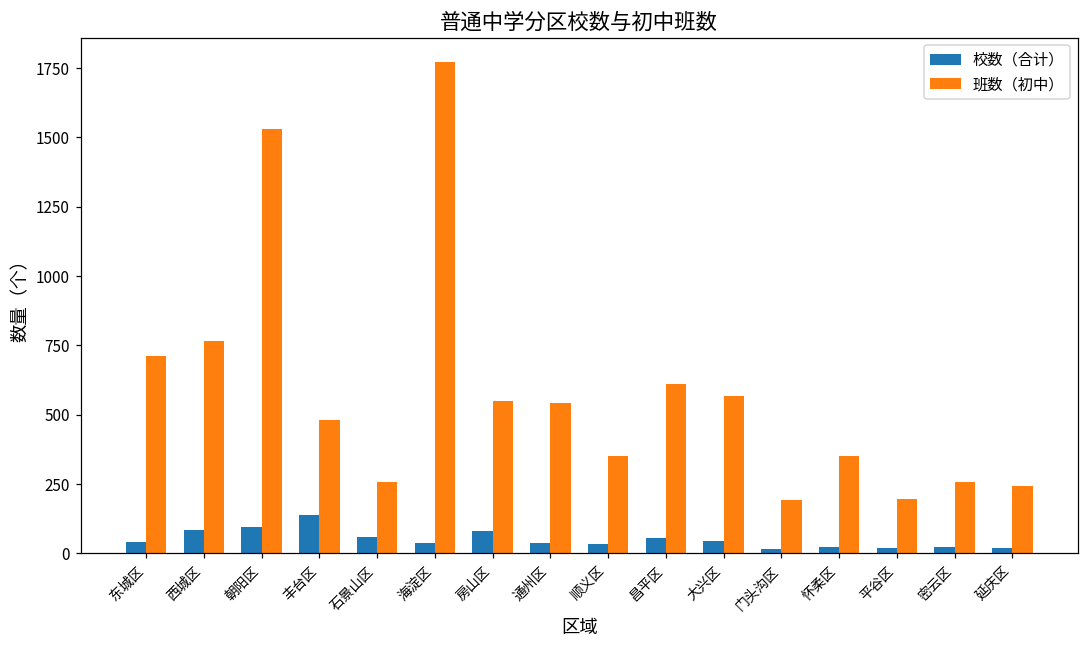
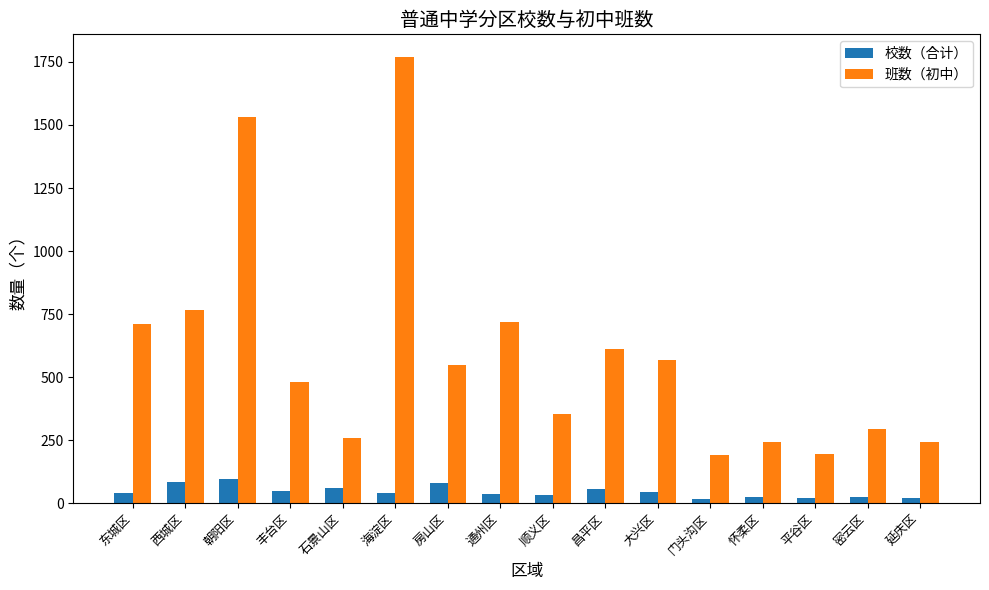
校数（合计）, 丰台区: 140 -> 50
班数（初中）, 通州区: 540 -> 720
班数（初中）, 怀柔区: 350 -> 240
班数（初中）, 密云区: 260 -> 290
